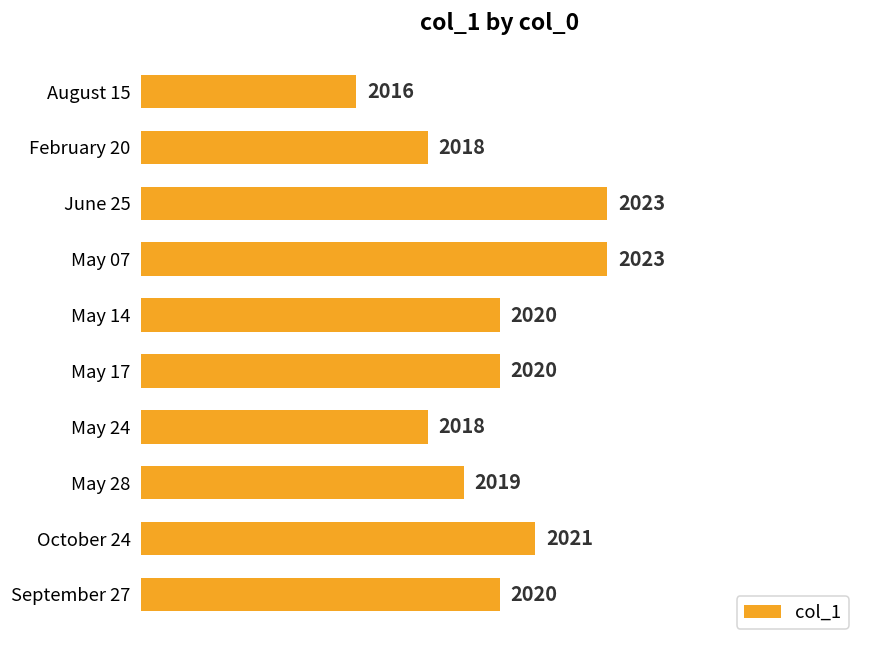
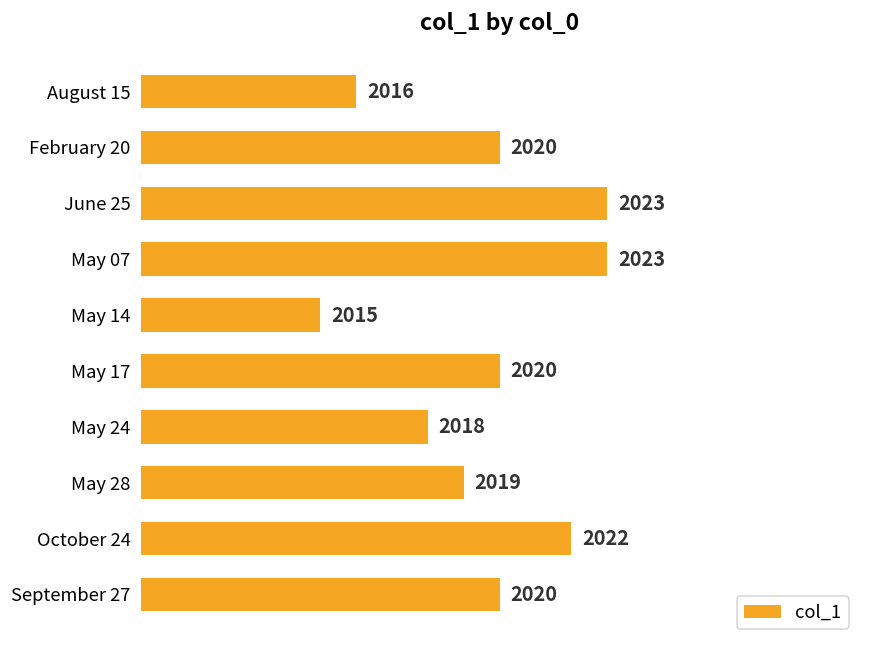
February 20: 2018 -> 2020
May 14: 2020 -> 2015
October 24: 2021 -> 2022
